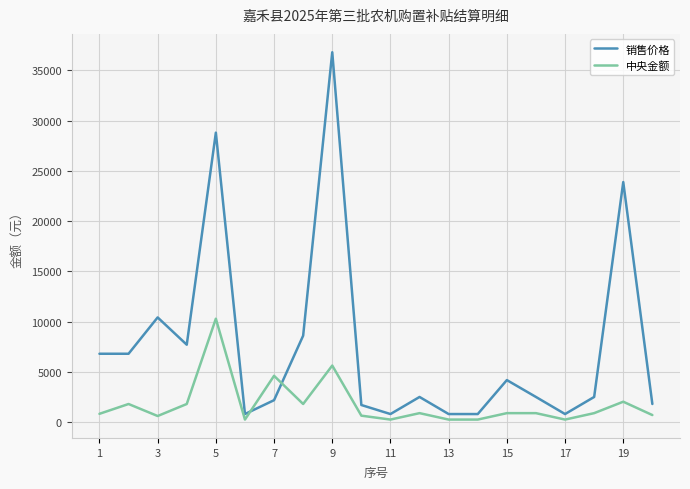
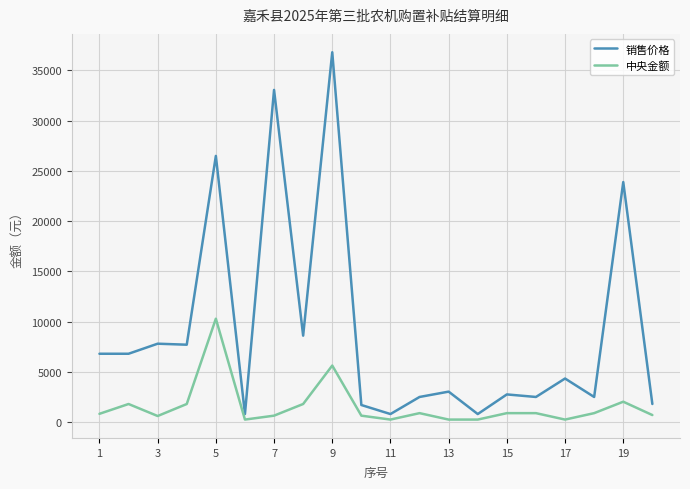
销售价格, 3: 10400 -> 7800
销售价格, 5: 28800 -> 26500
销售价格, 7: 2200 -> 33100
中央金额, 7: 4600 -> 600
销售价格, 13: 800 -> 3000
销售价格, 15: 4200 -> 2800
销售价格, 17: 800 -> 4300
